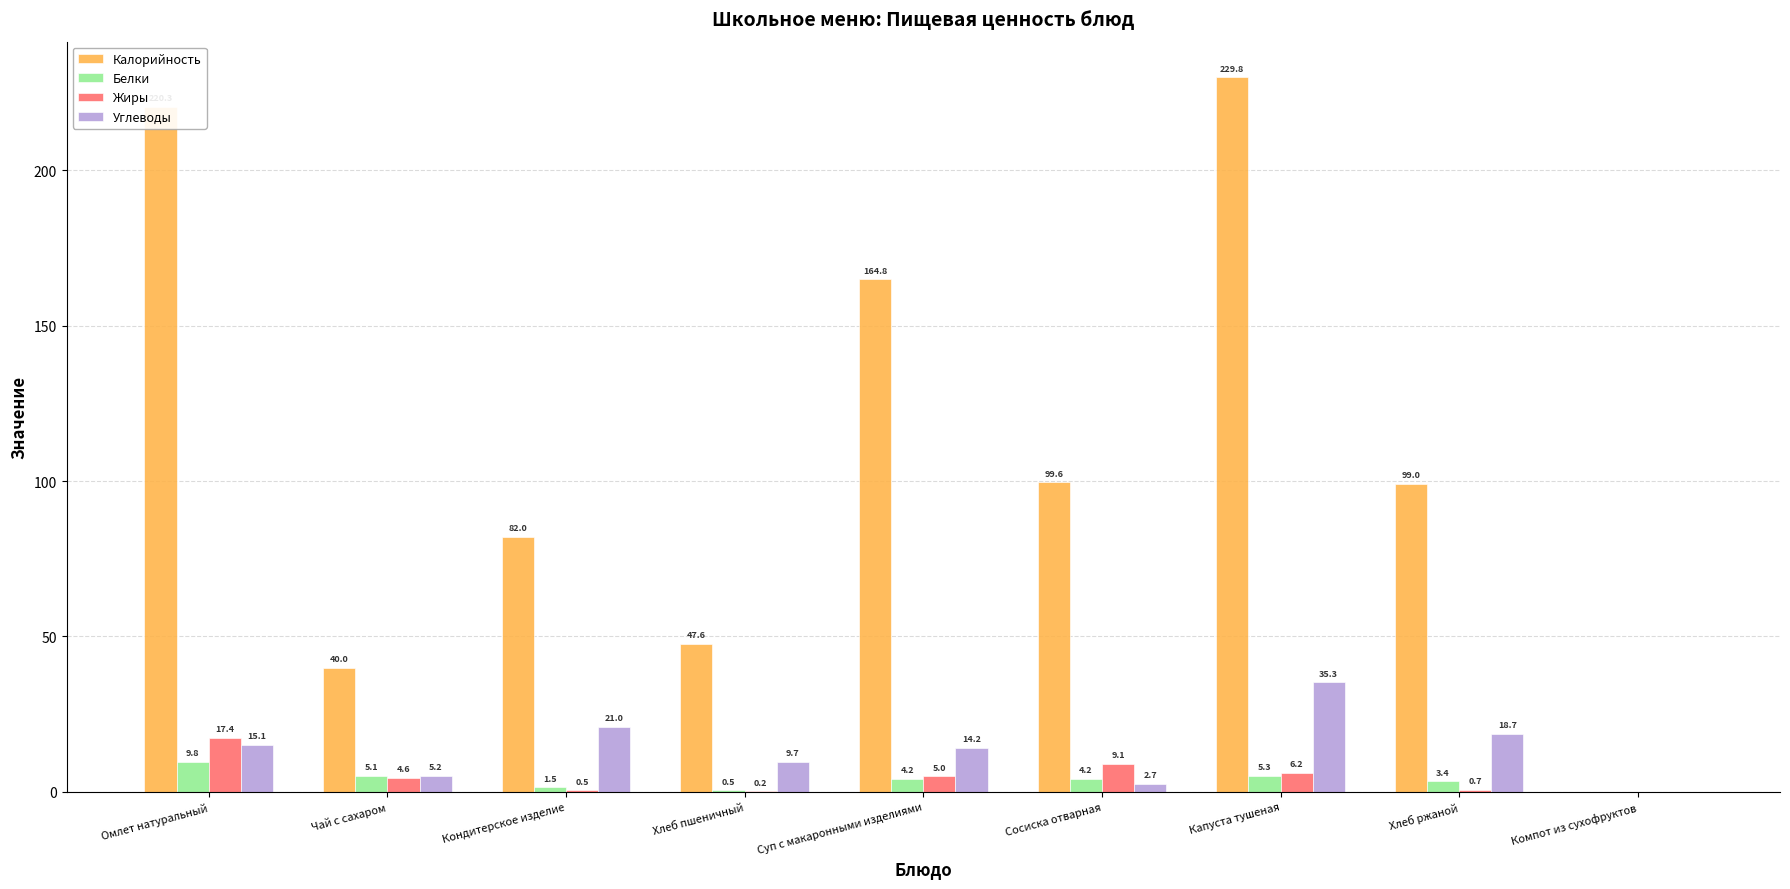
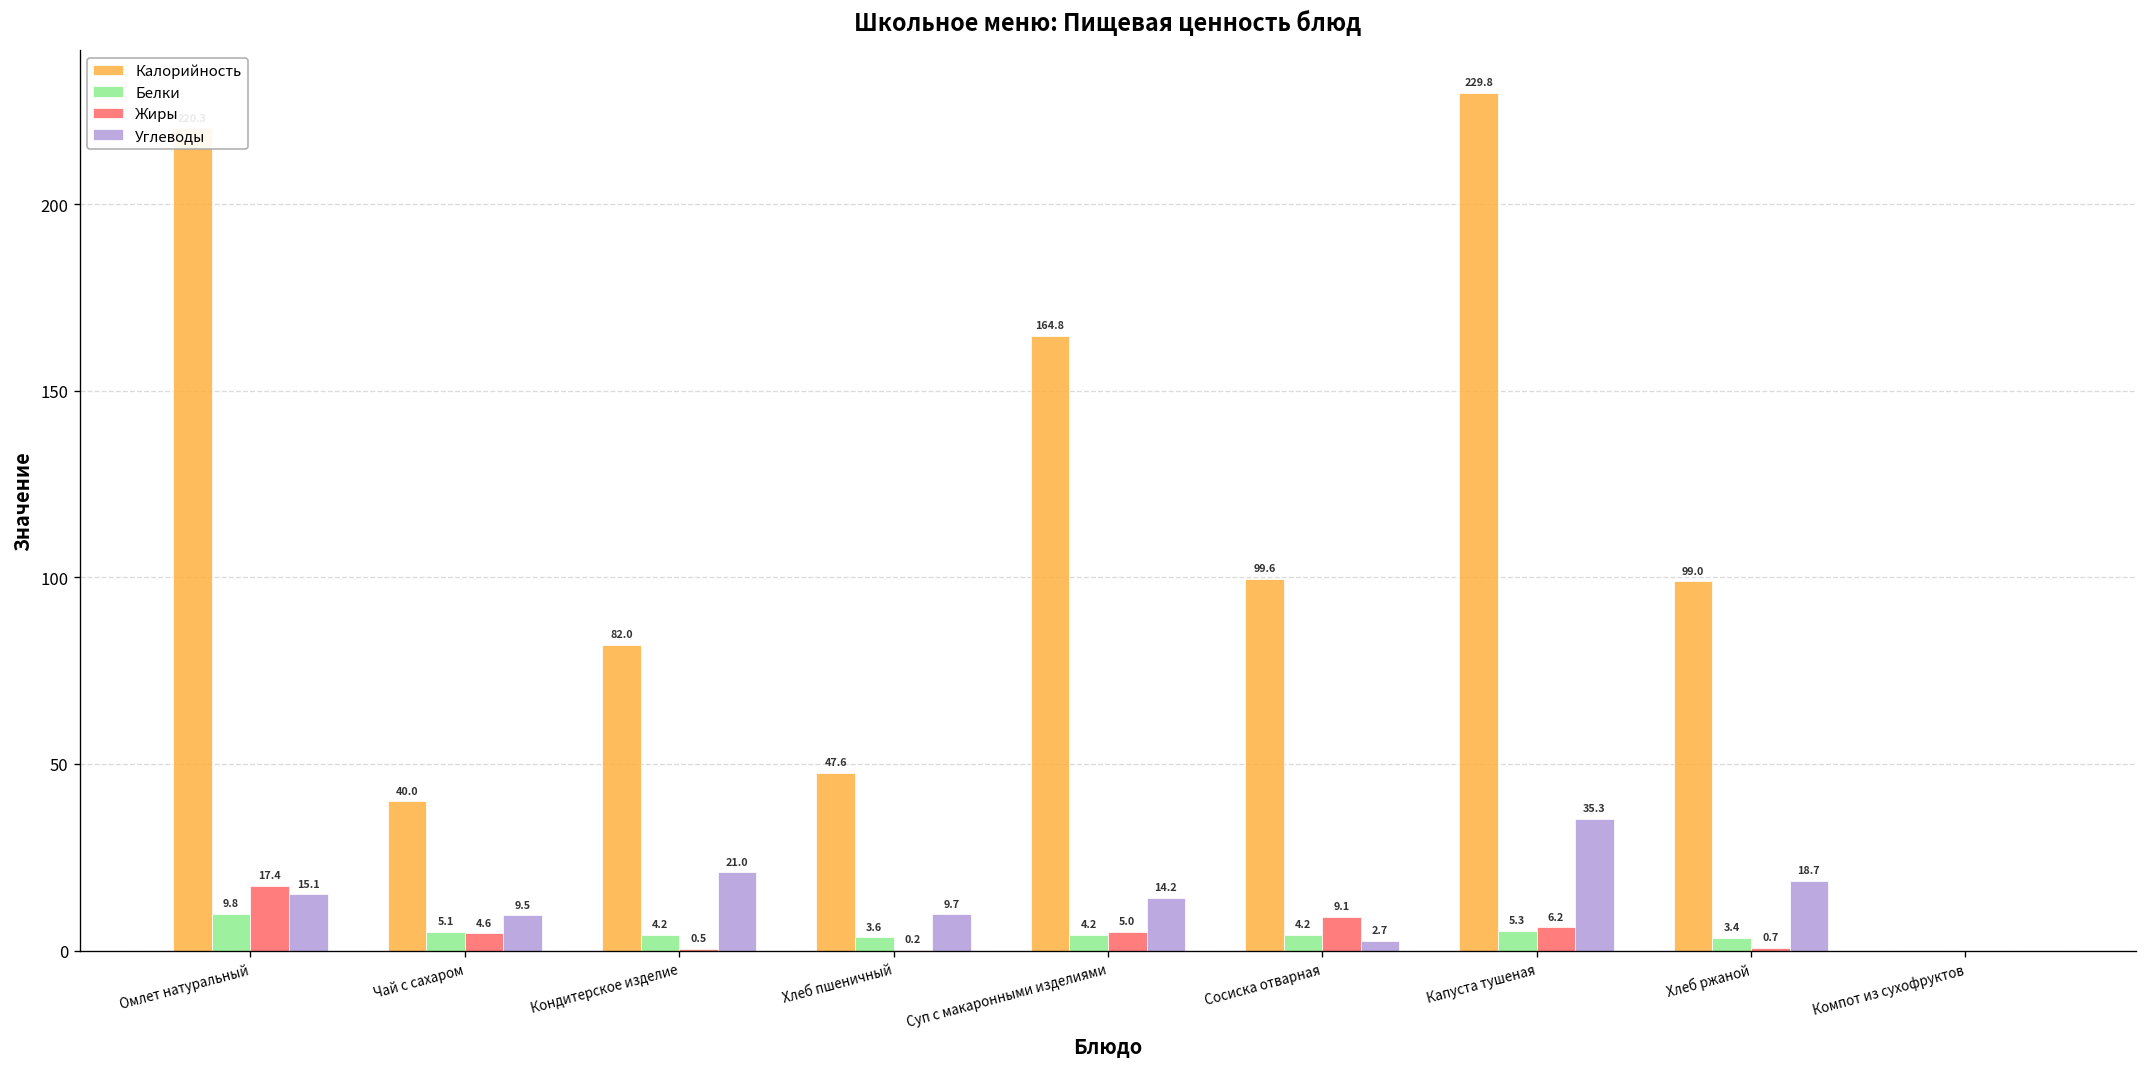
Углеводы, Чай с сахаром: 5.2 -> 9.5
Белки, Кондитерское изделие: 1.5 -> 4.2
Белки, Хлеб пшеничный: 0.5 -> 3.6
